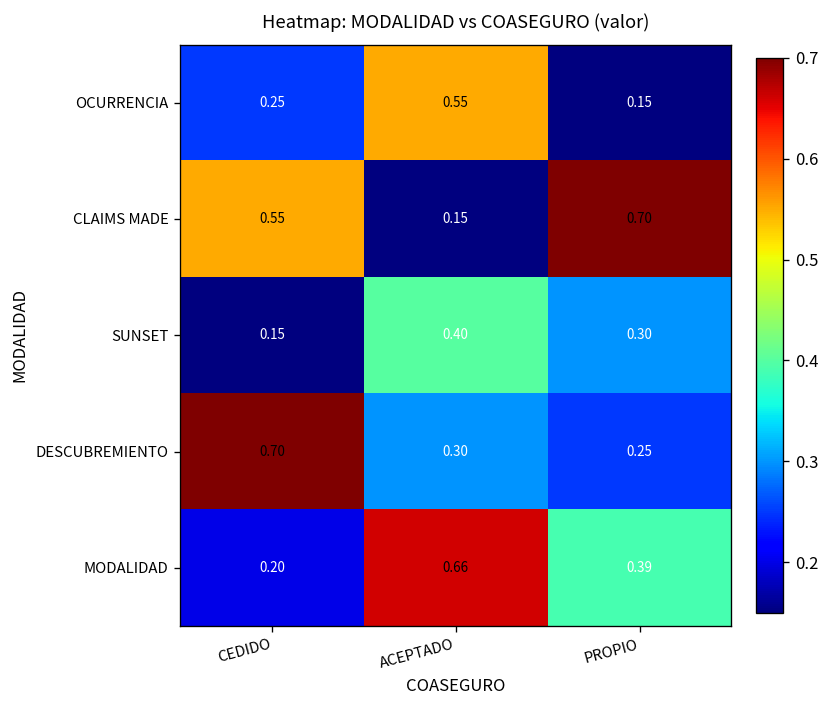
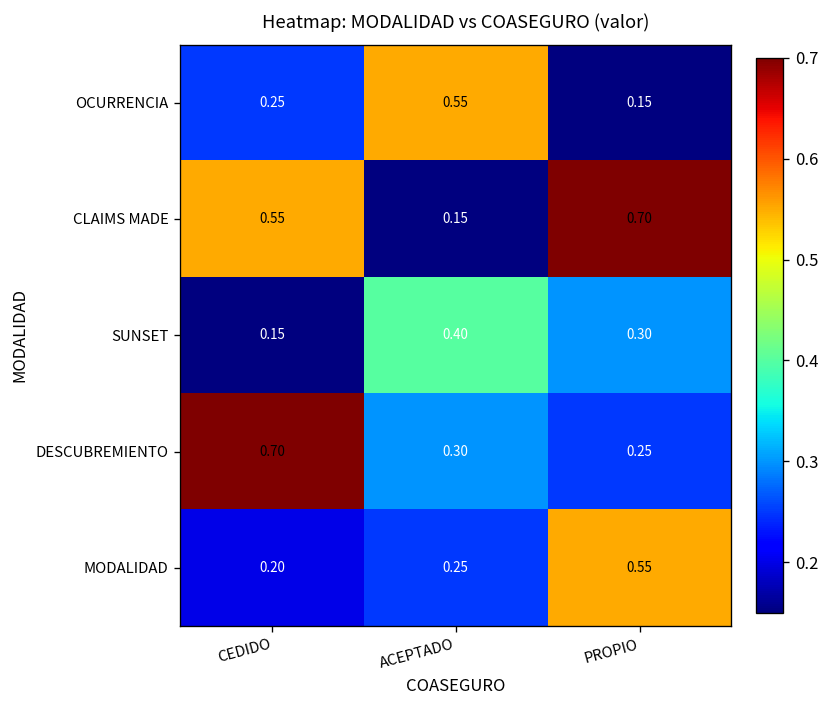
MODALIDAD, ACEPTADO: 0.66 -> 0.25
MODALIDAD, PROPIO: 0.39 -> 0.55
